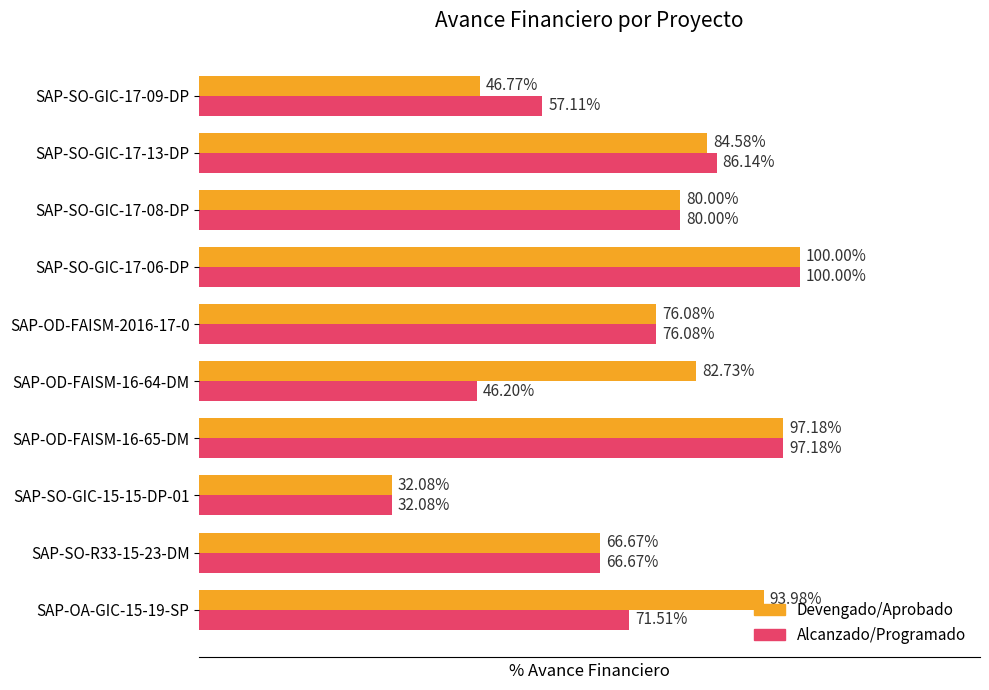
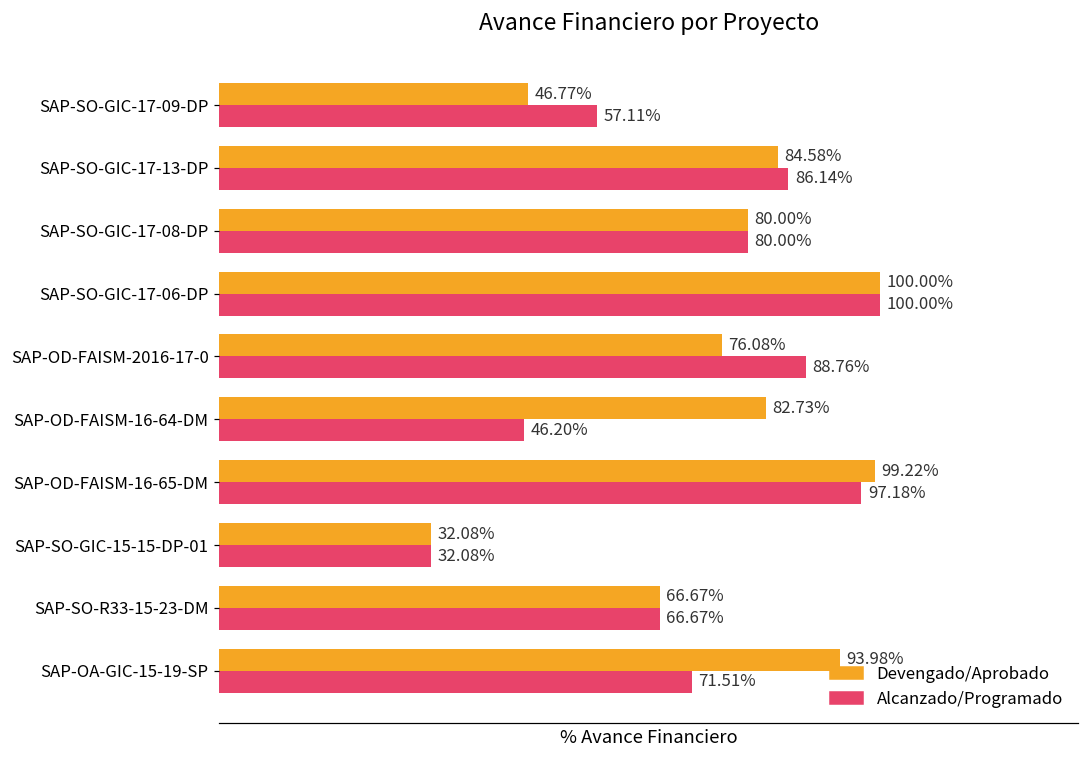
Alcanzado/Programado, SAP-OD-FAISM-2016-17-0: 76.08% -> 88.76%
Devengado/Aprobado, SAP-OD-FAISM-16-65-DM: 97.18% -> 99.22%
